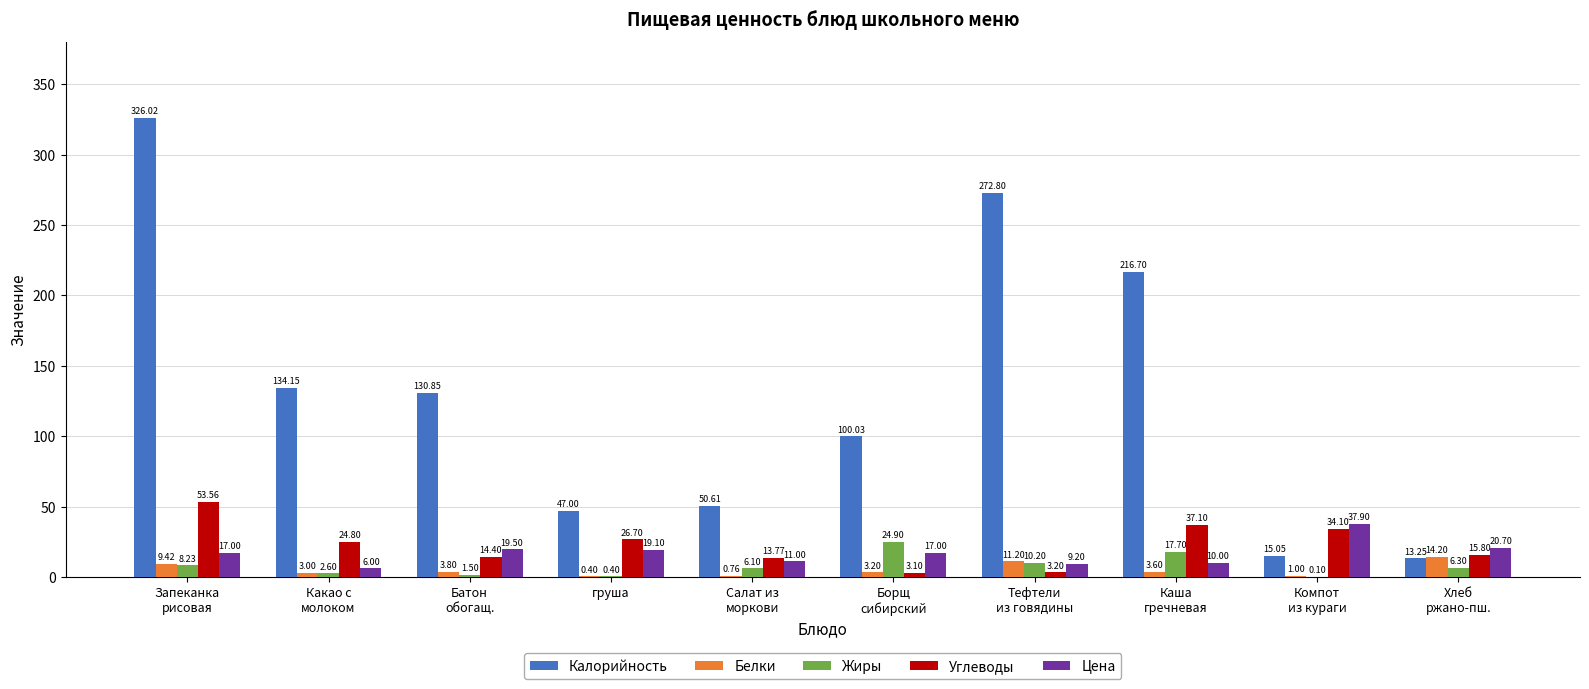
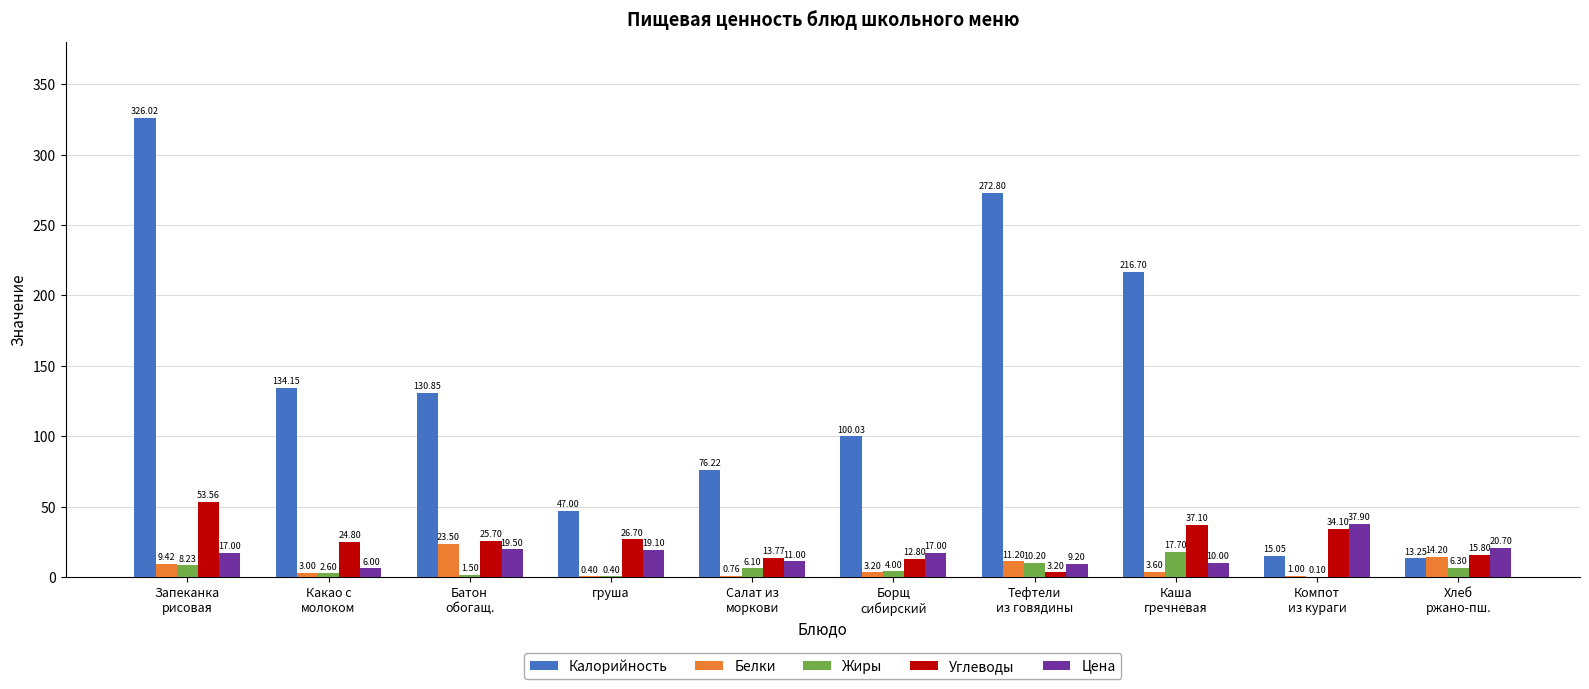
Белки, Батон обогащ.: 3.80 -> 23.50
Углеводы, Батон обогащ.: 14.40 -> 25.70
Калорийность, Салат из моркови: 50.61 -> 76.22
Жиры, Борщ сибирский: 24.90 -> 4.00
Углеводы, Борщ сибирский: 3.10 -> 12.80
